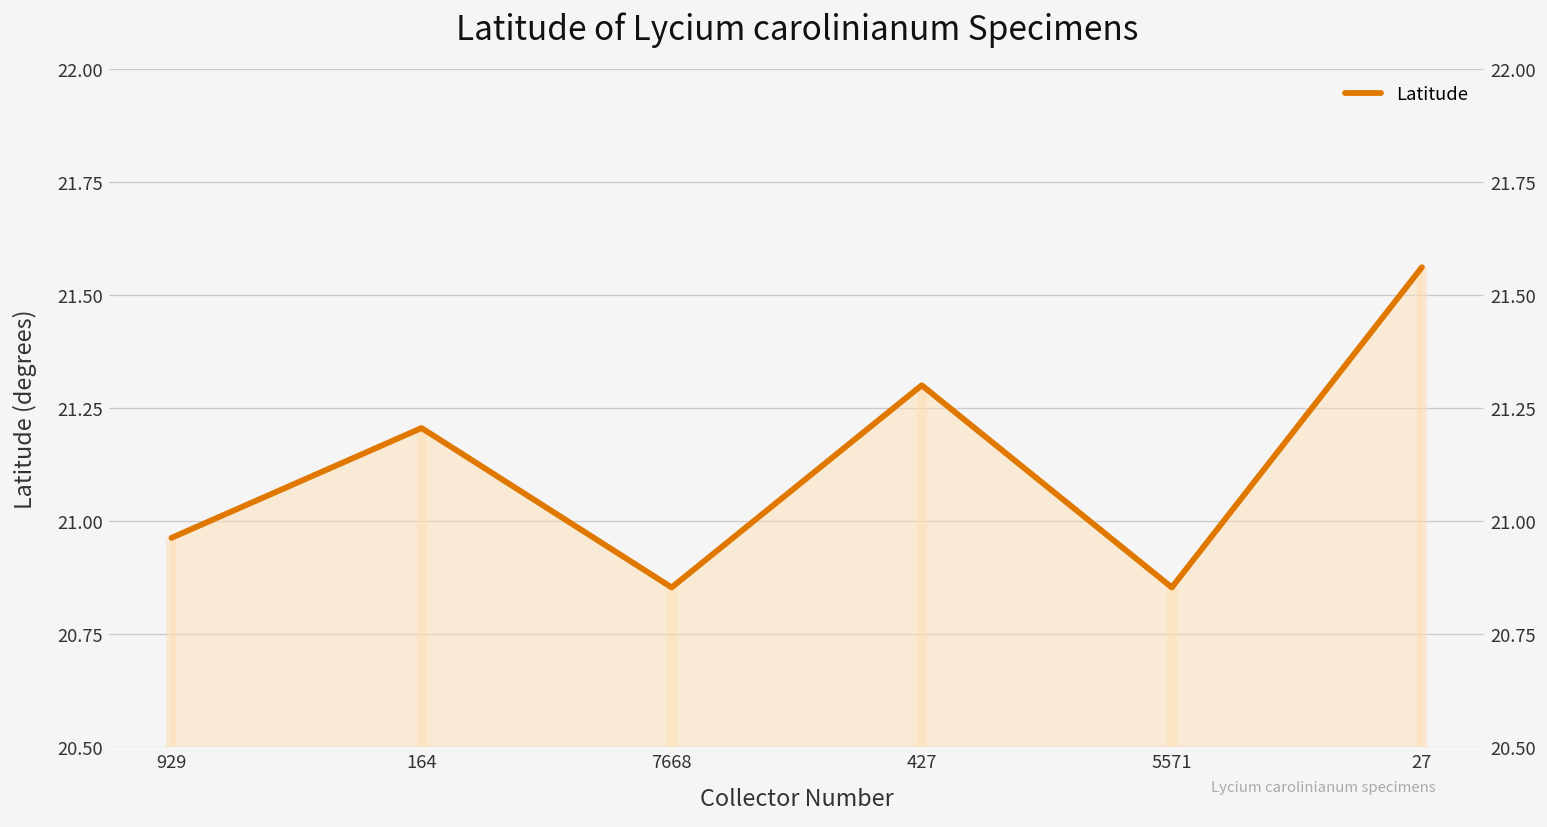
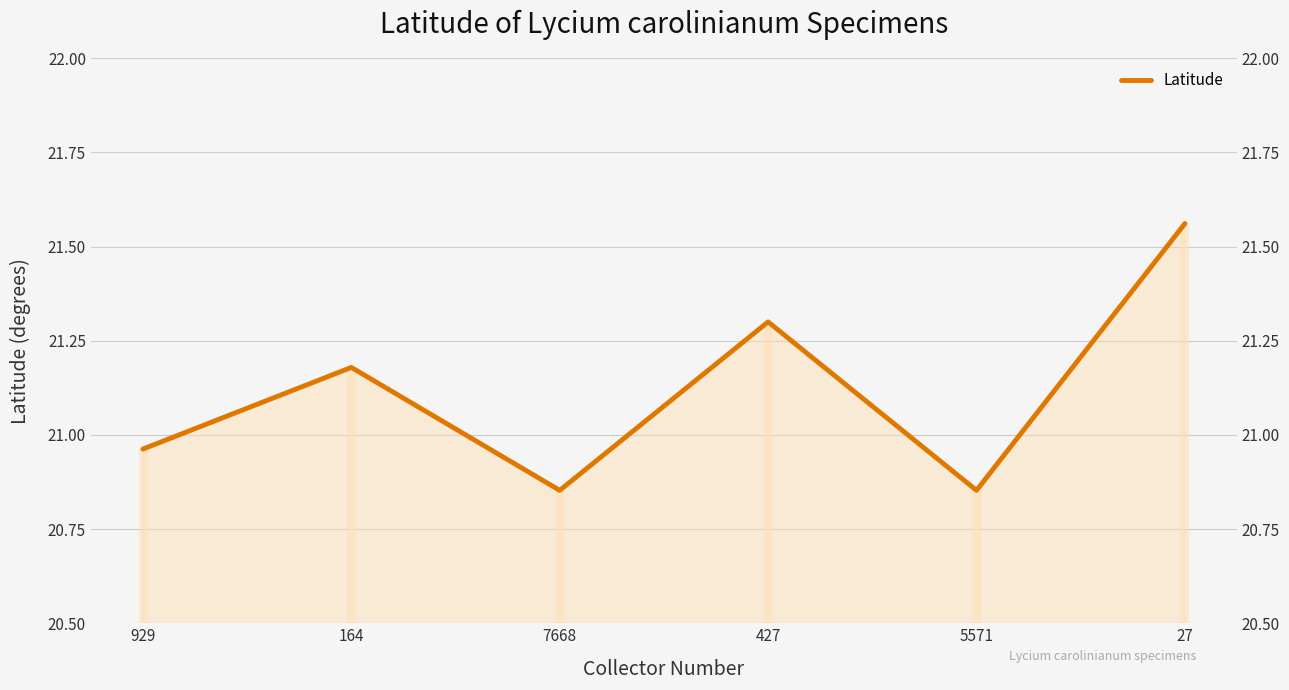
164: 21.21 -> 21.18
